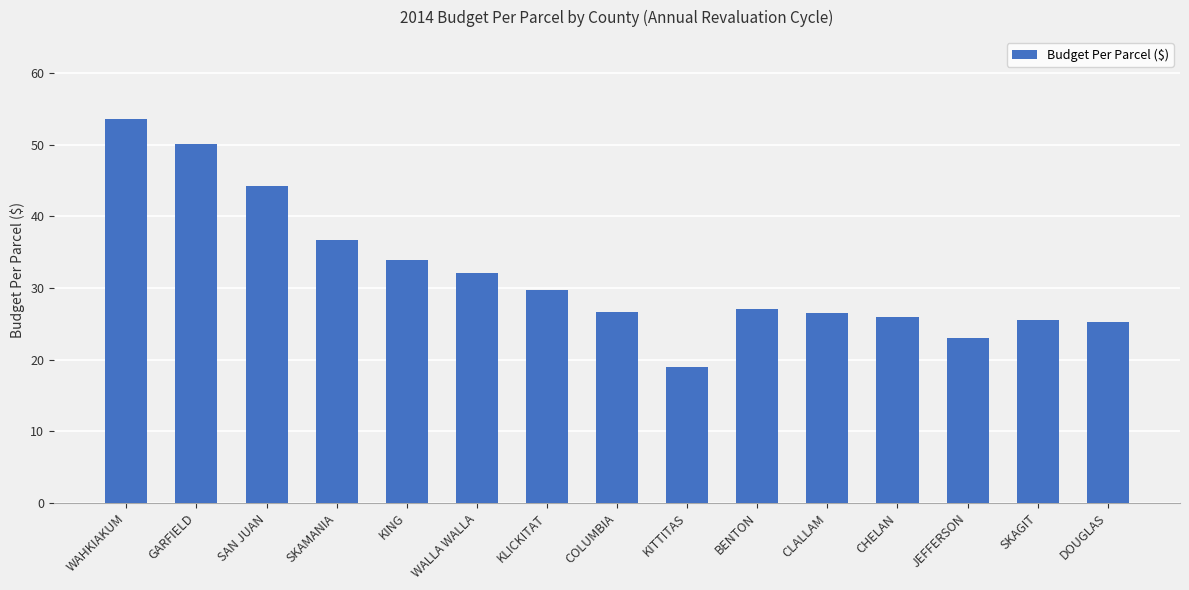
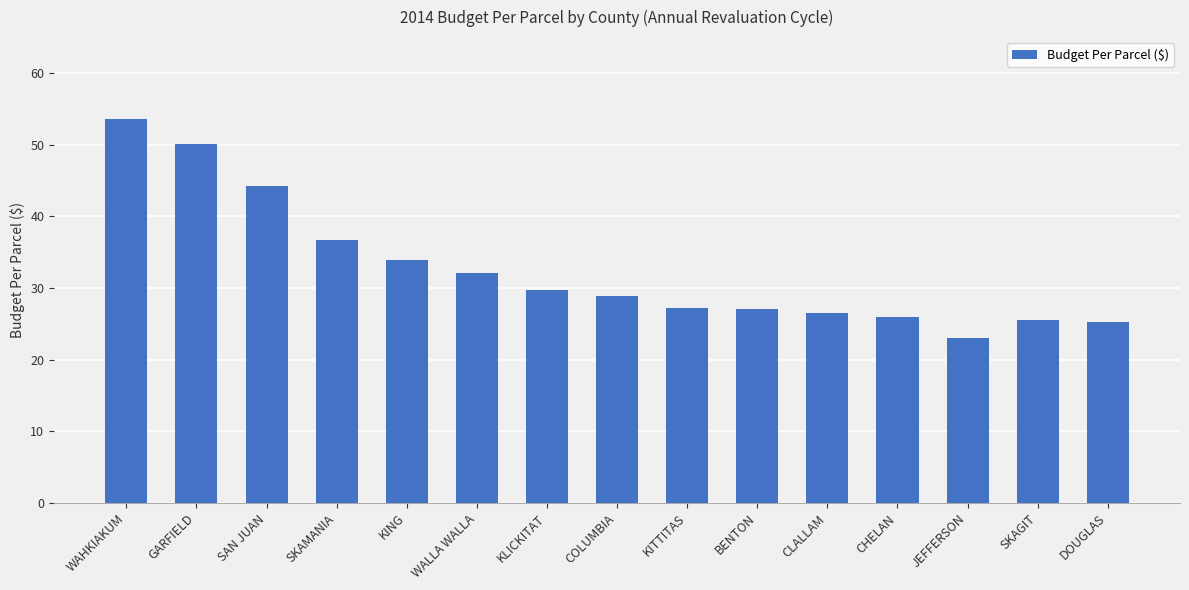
COLUMBIA: 27 -> 29
KITTITAS: 19 -> 27
